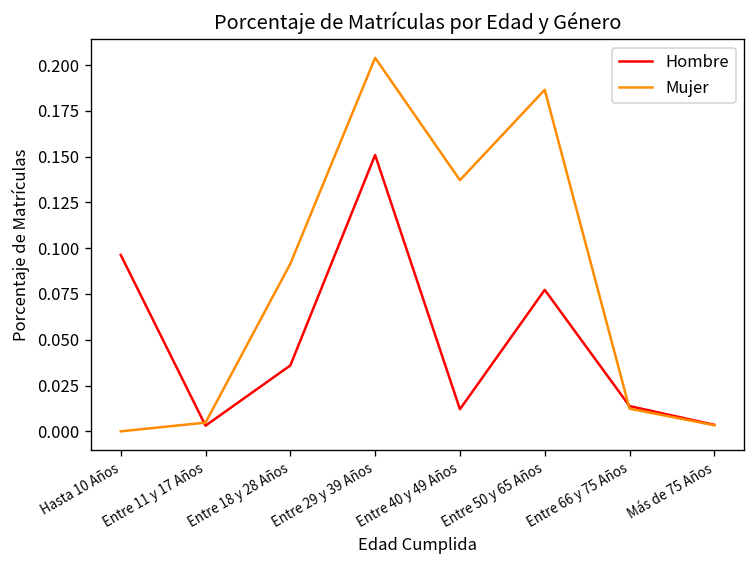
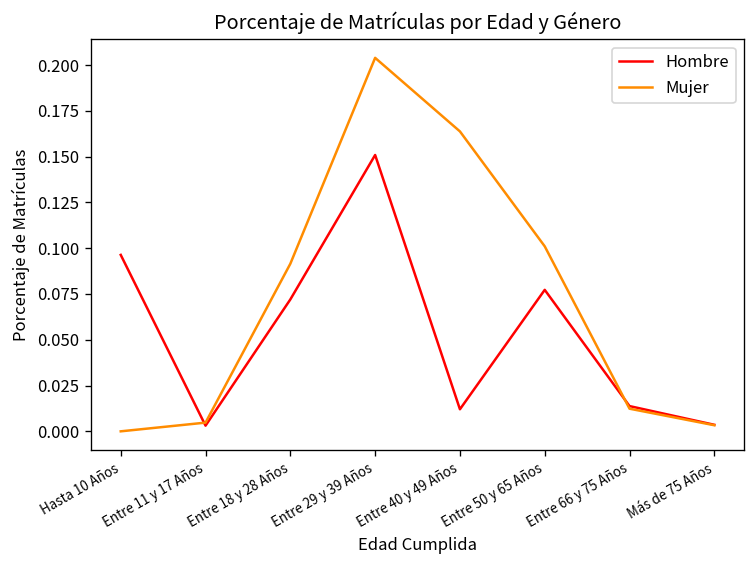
Hombre, Entre 18 y 28 Años: 0.036 -> 0.072
Mujer, Entre 40 y 49 Años: 0.137 -> 0.164
Mujer, Entre 50 y 65 Años: 0.187 -> 0.101
